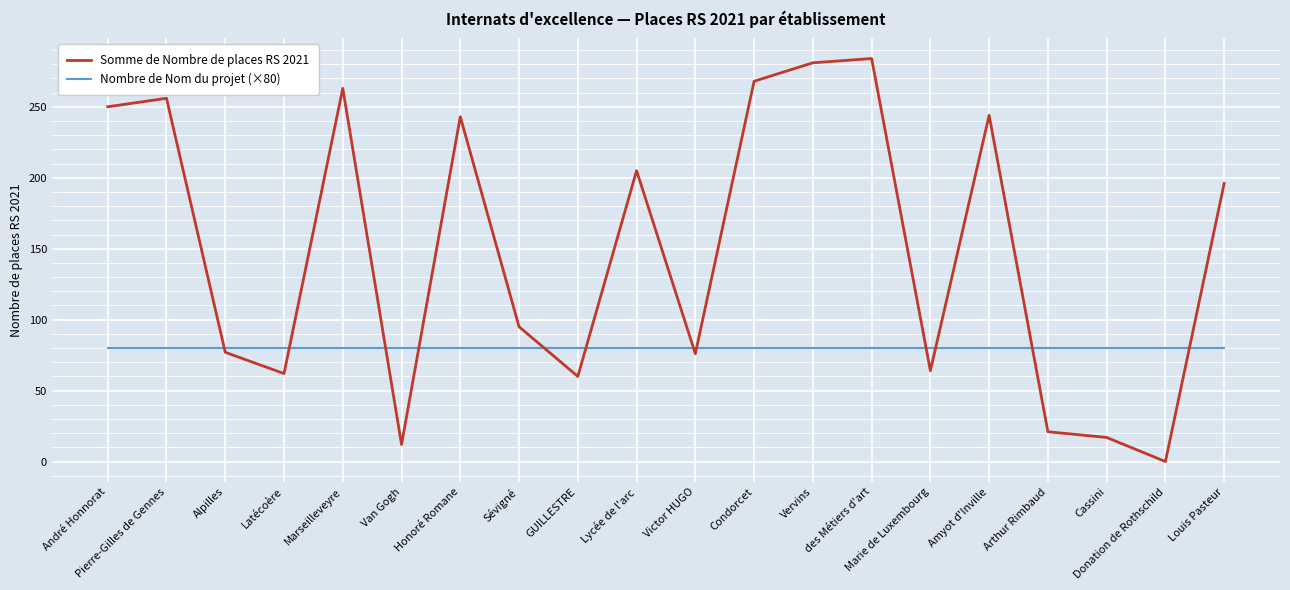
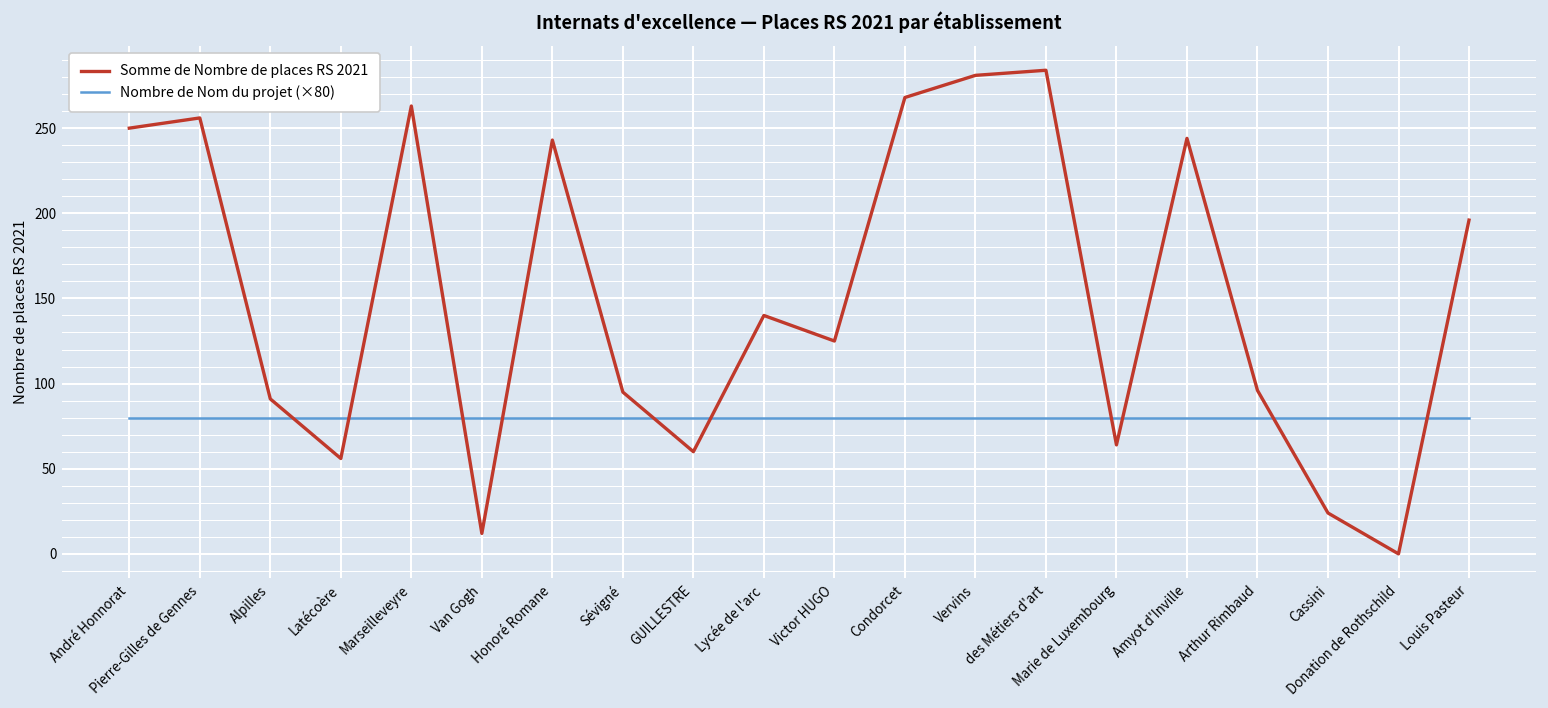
Somme de Nombre de places RS 2021, Alpilles: 77 -> 91
Somme de Nombre de places RS 2021, Latécoère: 62 -> 56
Somme de Nombre de places RS 2021, Lycée de l'arc: 205 -> 140
Somme de Nombre de places RS 2021, Victor HUGO: 76 -> 125
Somme de Nombre de places RS 2021, Arthur Rimbaud: 21 -> 96
Somme de Nombre de places RS 2021, Cassini: 17 -> 24
